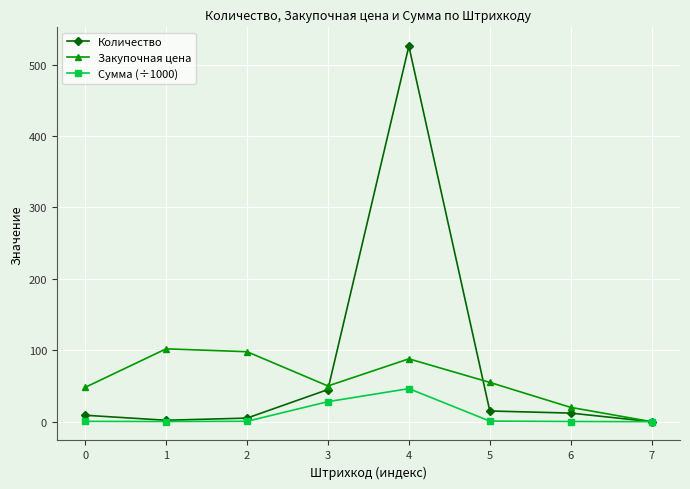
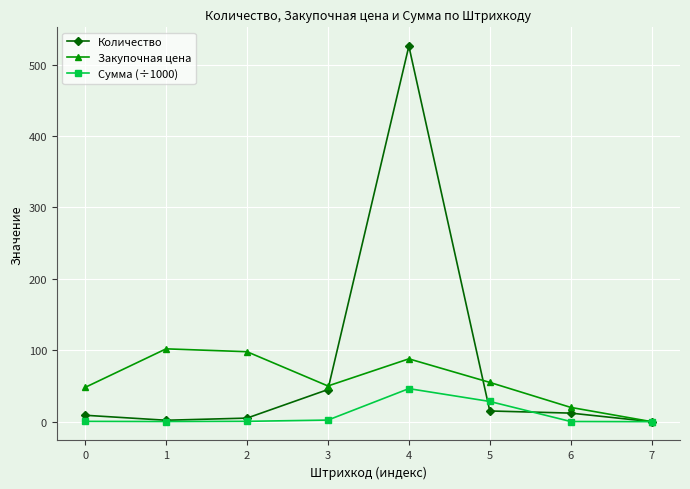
Сумма (÷1000), 3: 30 -> 0
Сумма (÷1000), 5: 0 -> 30
